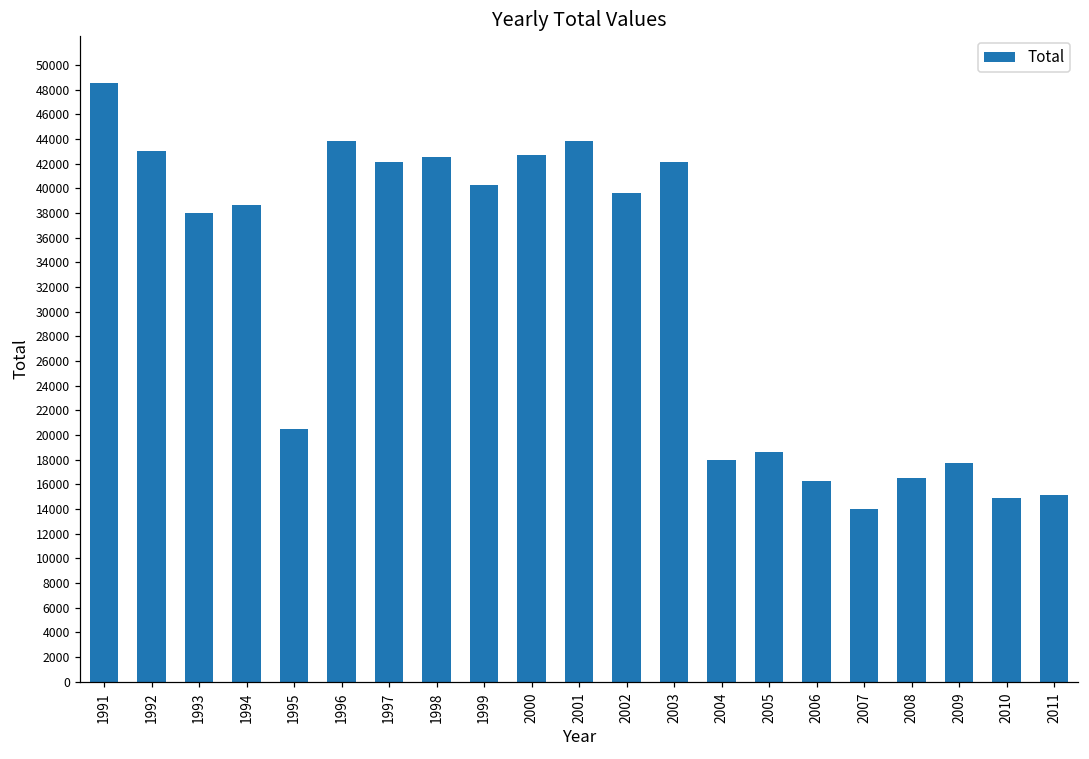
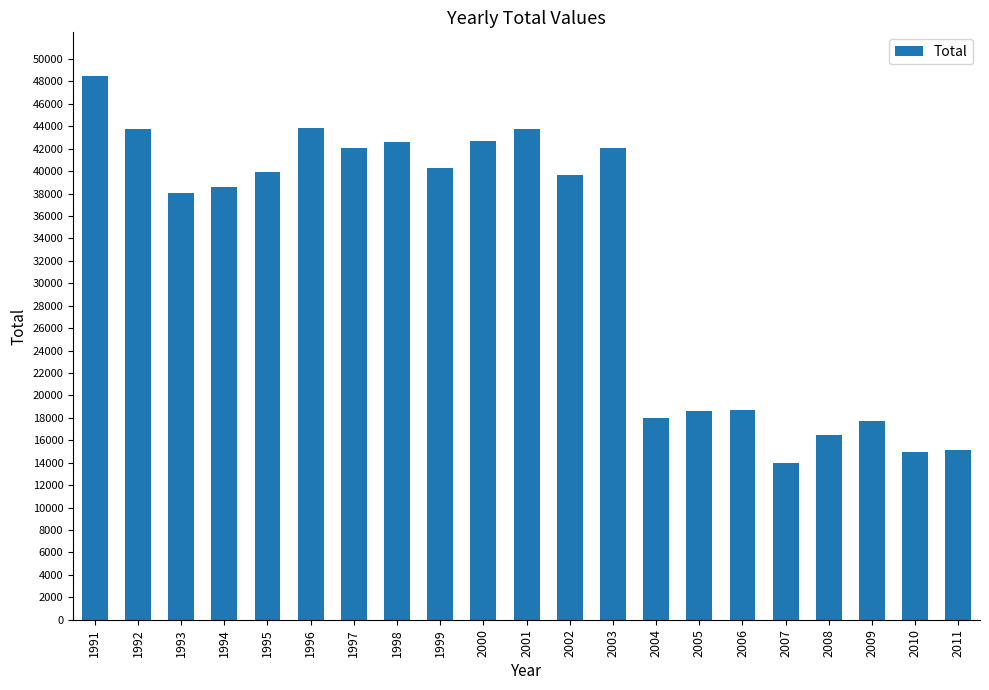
1992: 43100 -> 43800
1995: 20500 -> 39900
2006: 16300 -> 18700
